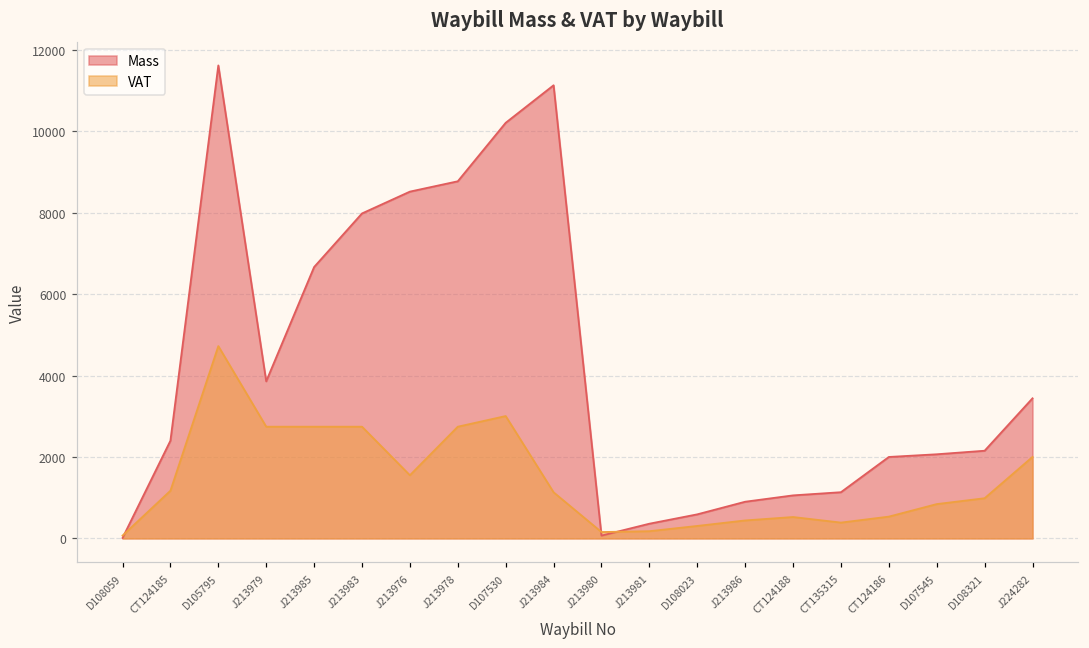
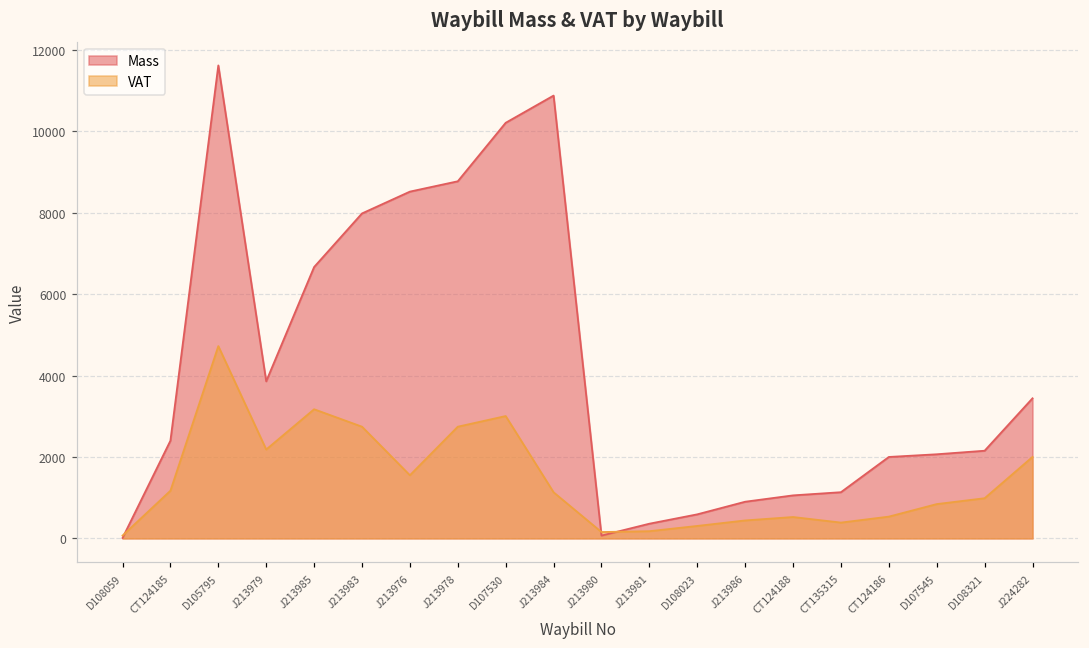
VAT, J213979: 2700 -> 2200
VAT, J213985: 2700 -> 3200
Mass, J213984: 11100 -> 10900
